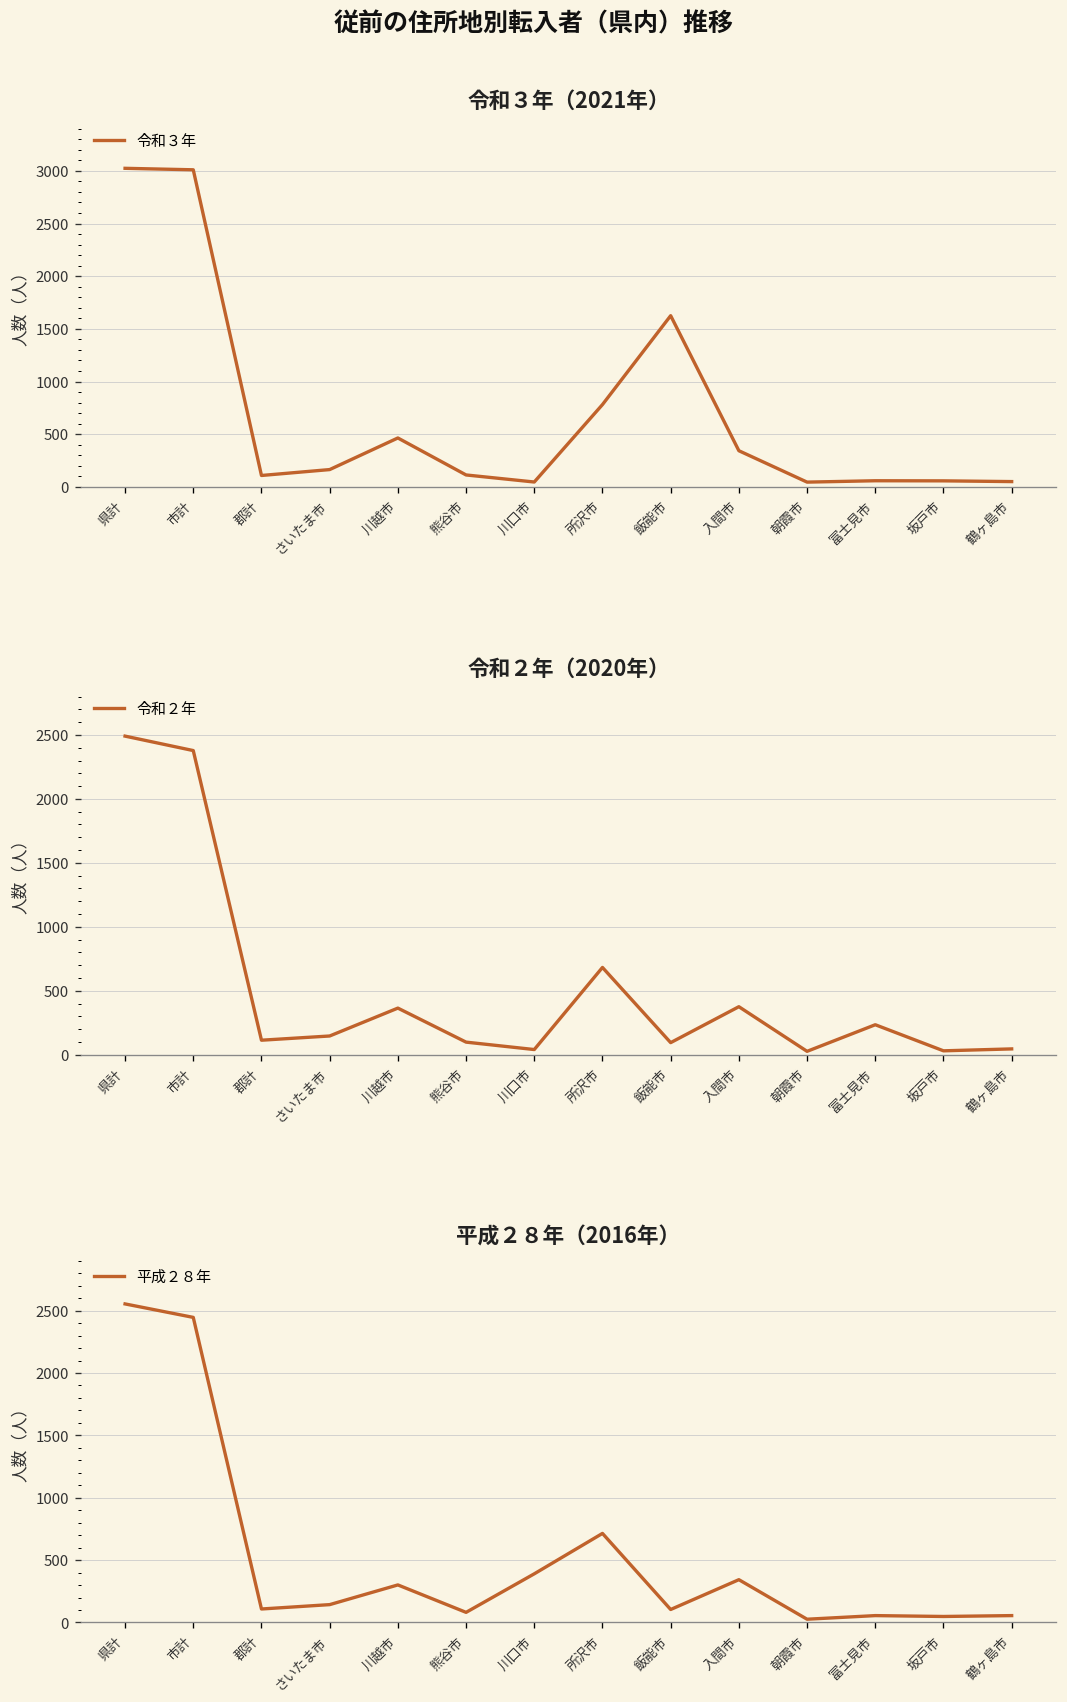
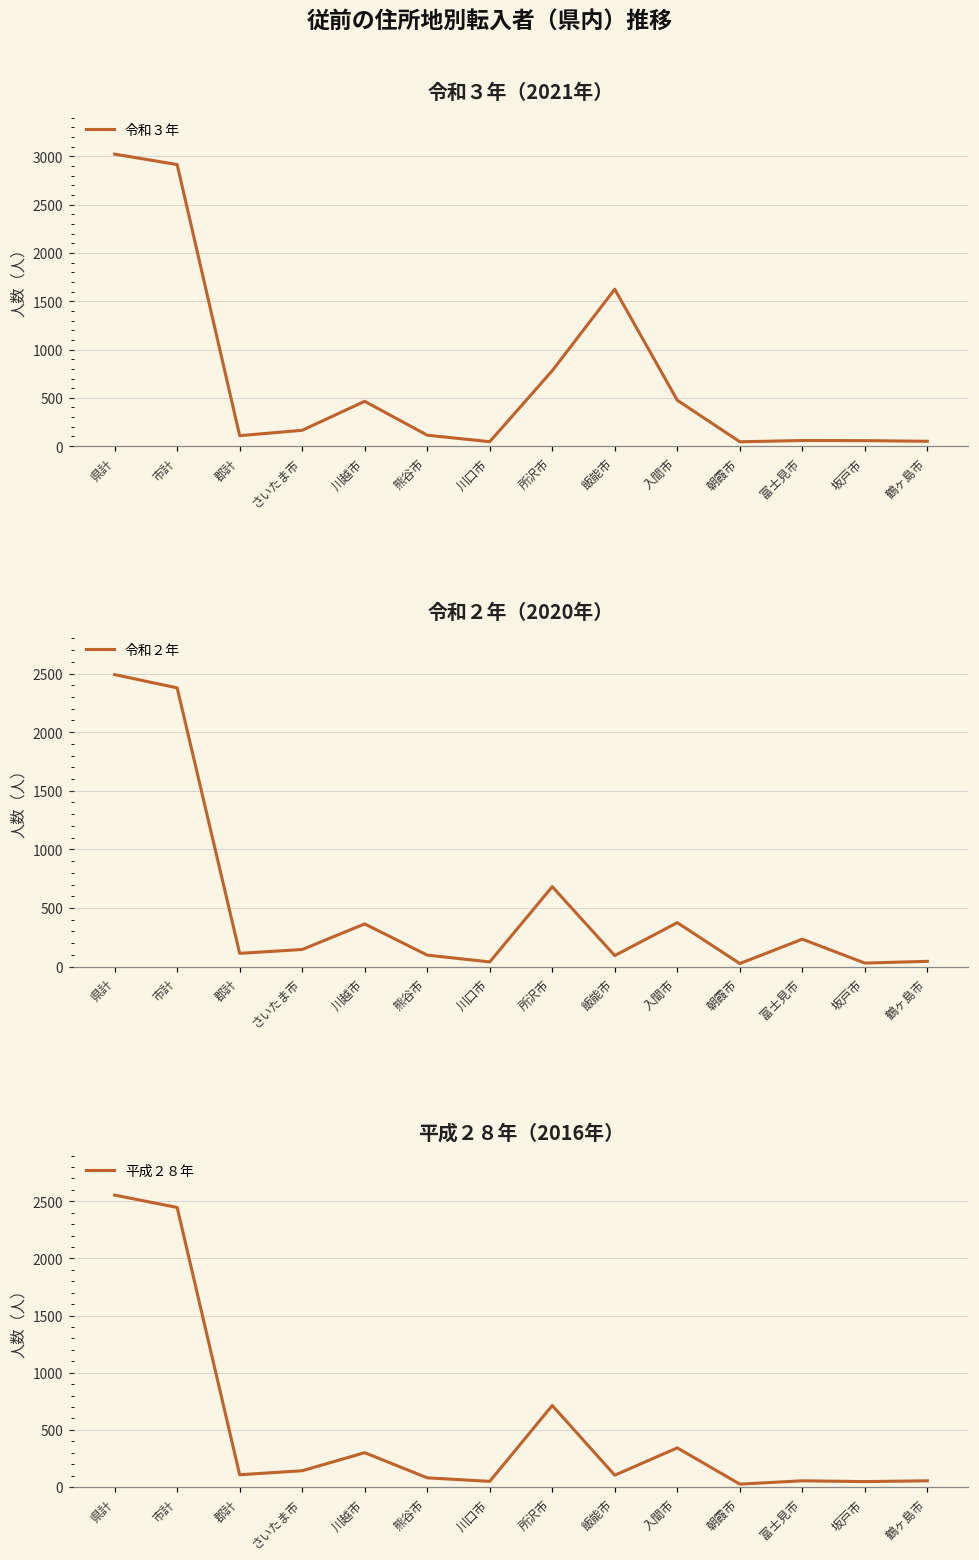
令和３年（2021年）, 市計: 3000 -> 2900
令和３年（2021年）, 入間市: 300 -> 500
平成２８年（2016年）, 川口市: 390 -> 50
